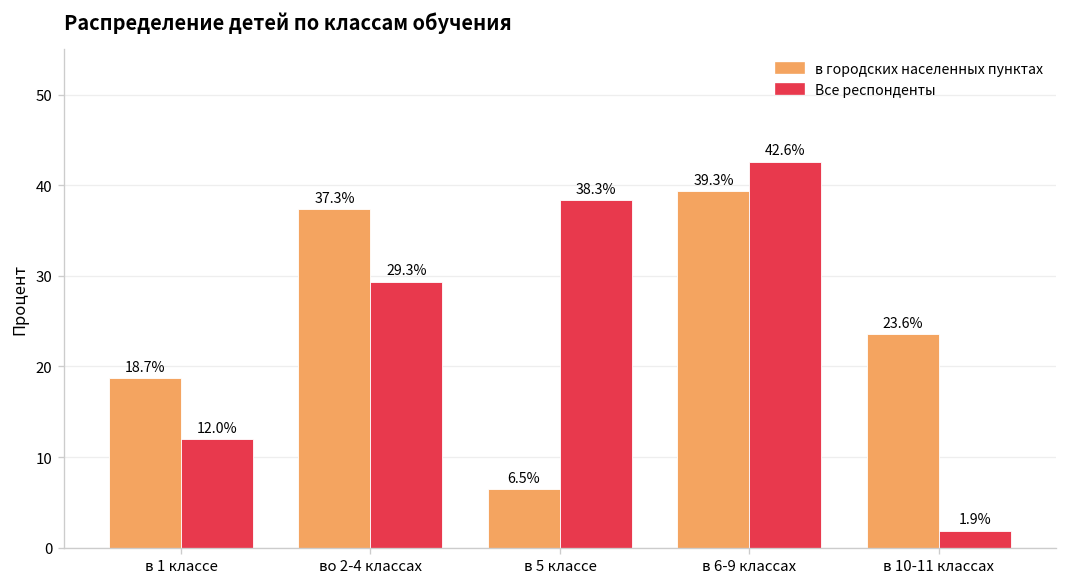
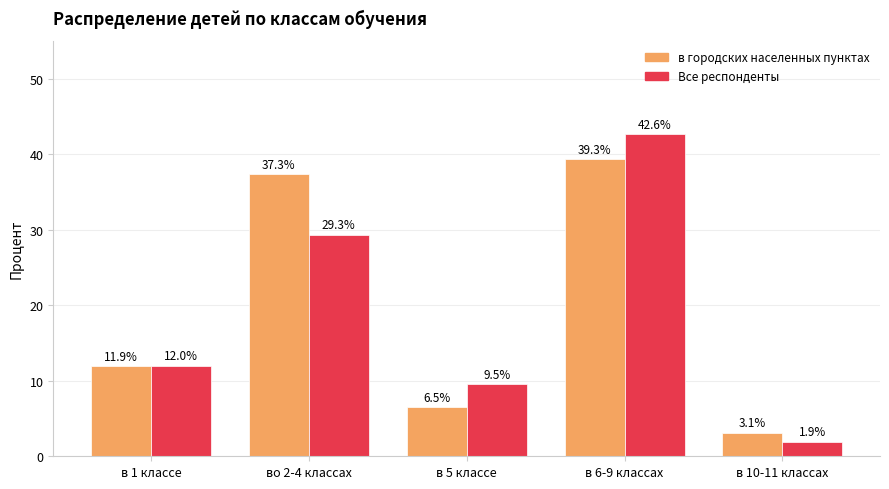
в городских населенных пунктах, в 1 классе: 18.7% -> 11.9%
Все респонденты, в 5 классе: 38.3% -> 9.5%
в городских населенных пунктах, в 10-11 классах: 23.6% -> 3.1%
